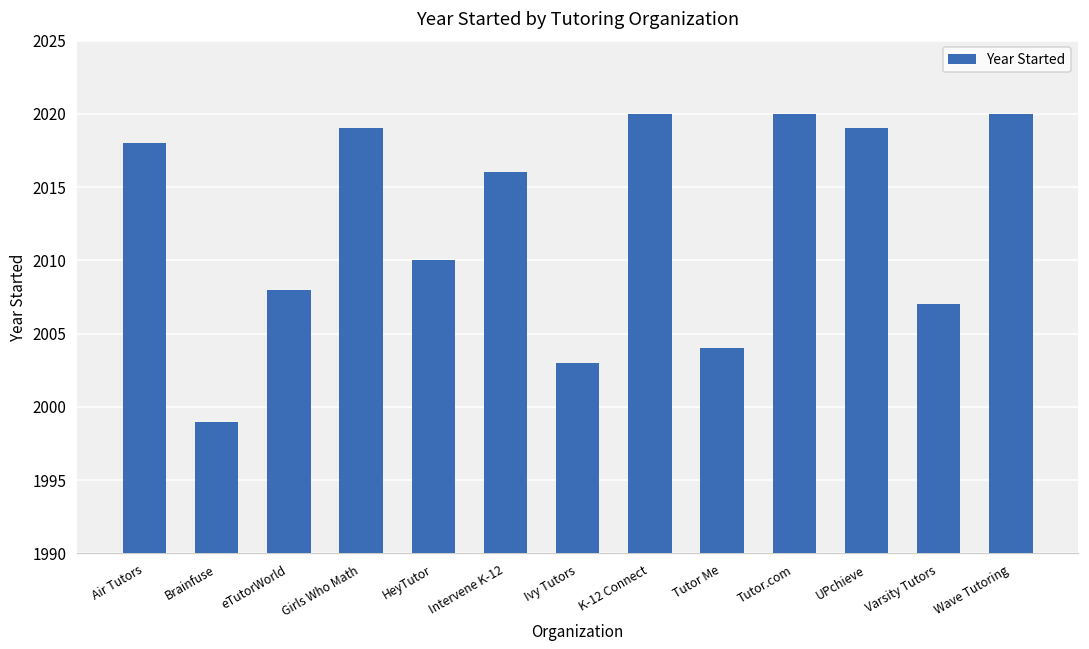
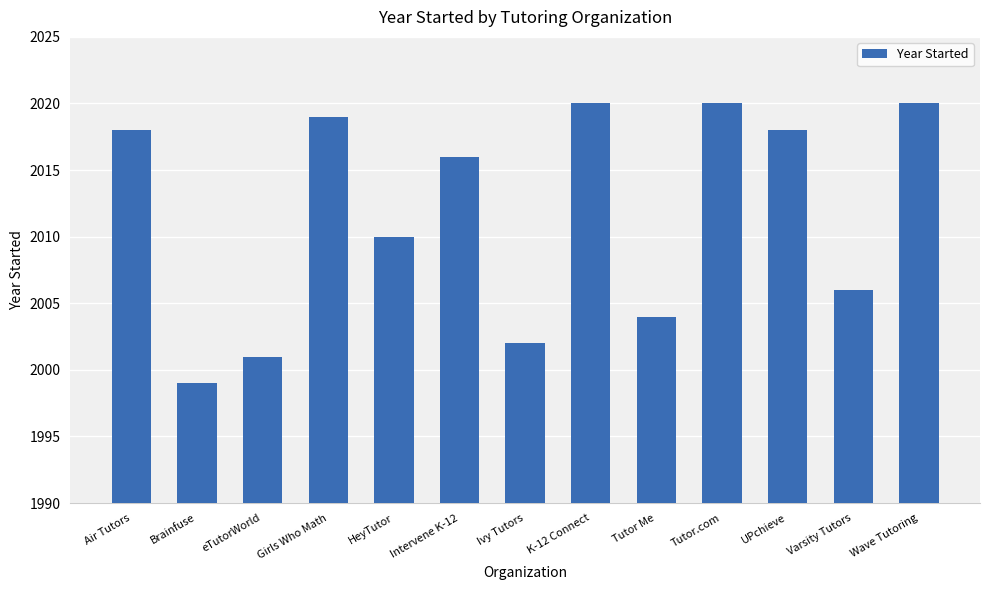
eTutorWorld: 2008 -> 2001
Ivy Tutors: 2003 -> 2002
UPchieve: 2019 -> 2018
Varsity Tutors: 2007 -> 2006
